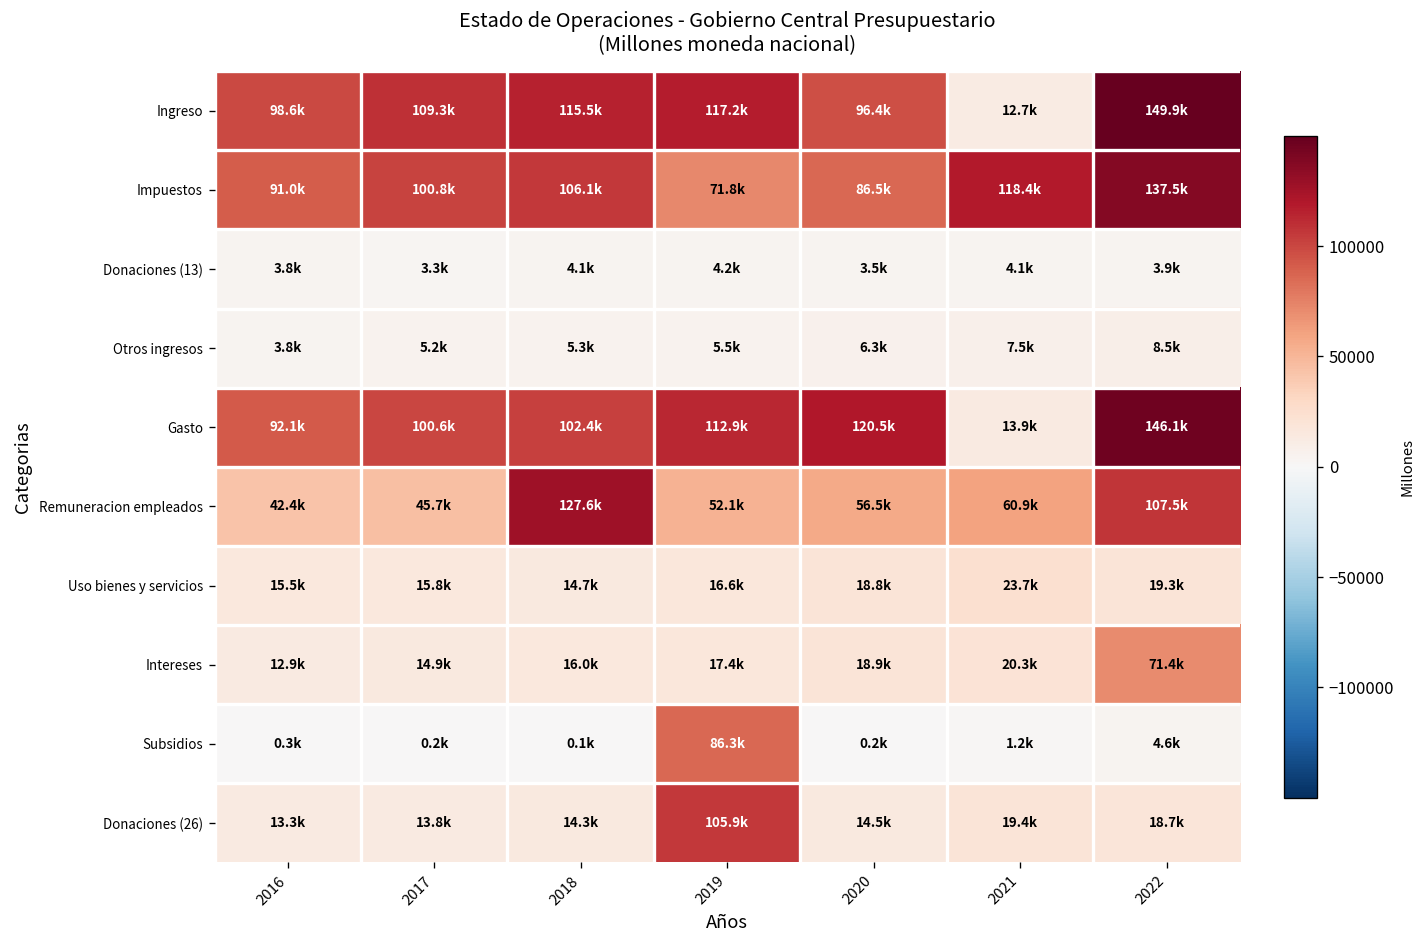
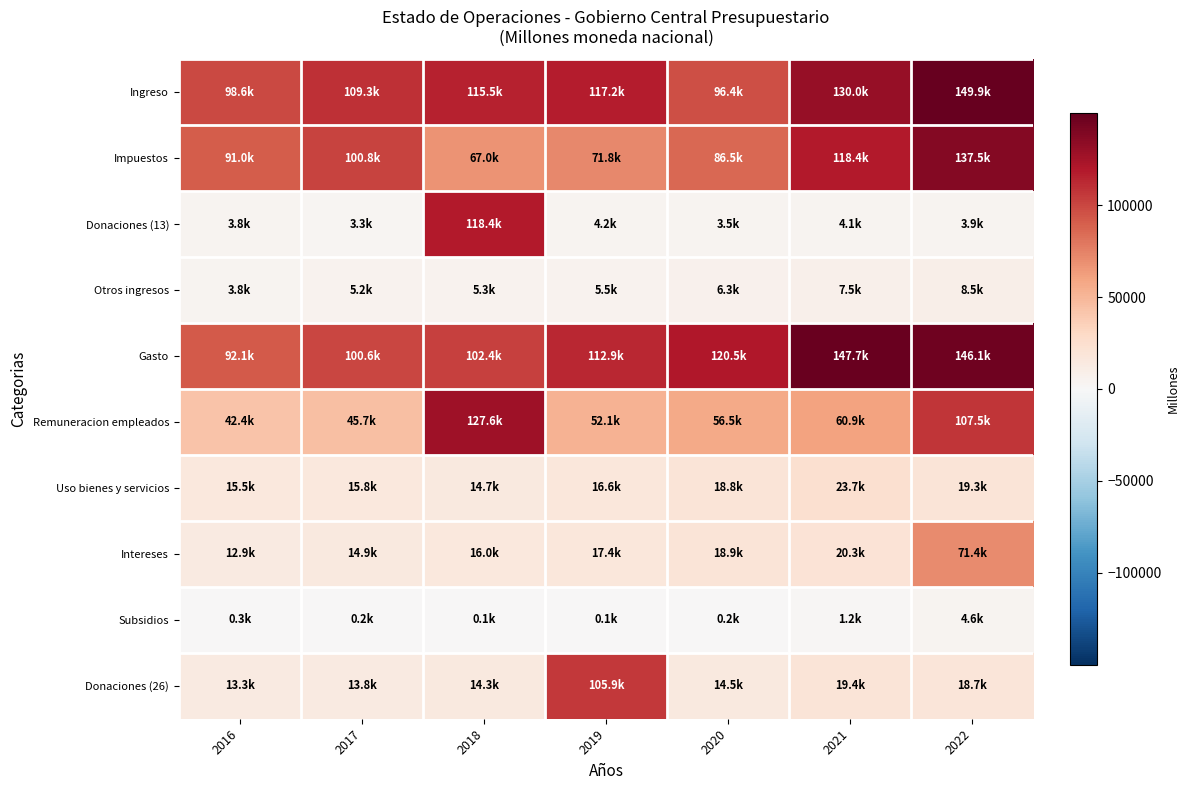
Ingreso, 2021: 12.7k -> 130.0k
Impuestos, 2018: 106.1k -> 67.0k
Donaciones (13), 2018: 4.1k -> 118.4k
Gasto, 2021: 13.9k -> 147.7k
Subsidios, 2019: 86.3k -> 0.1k
